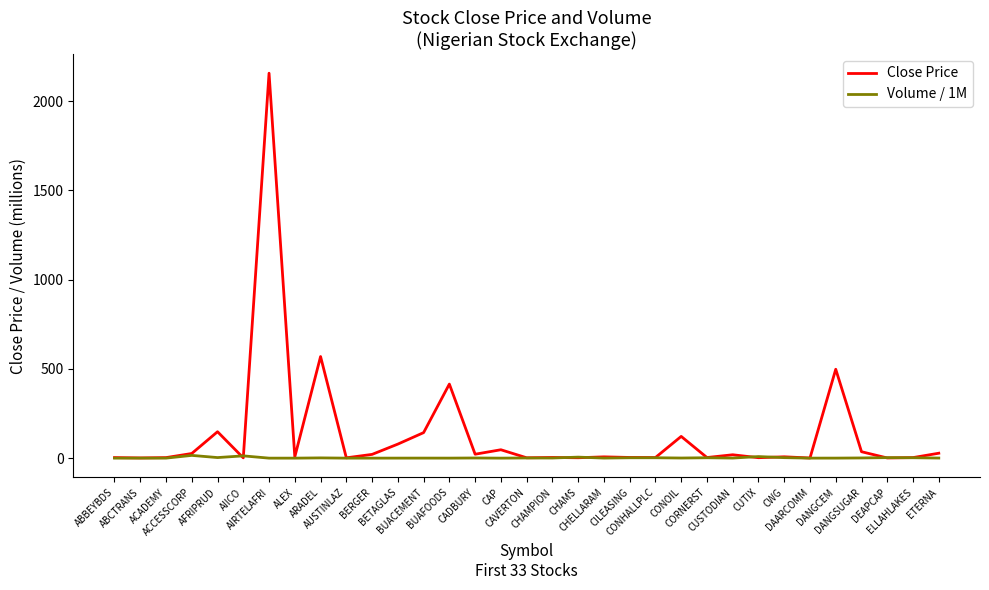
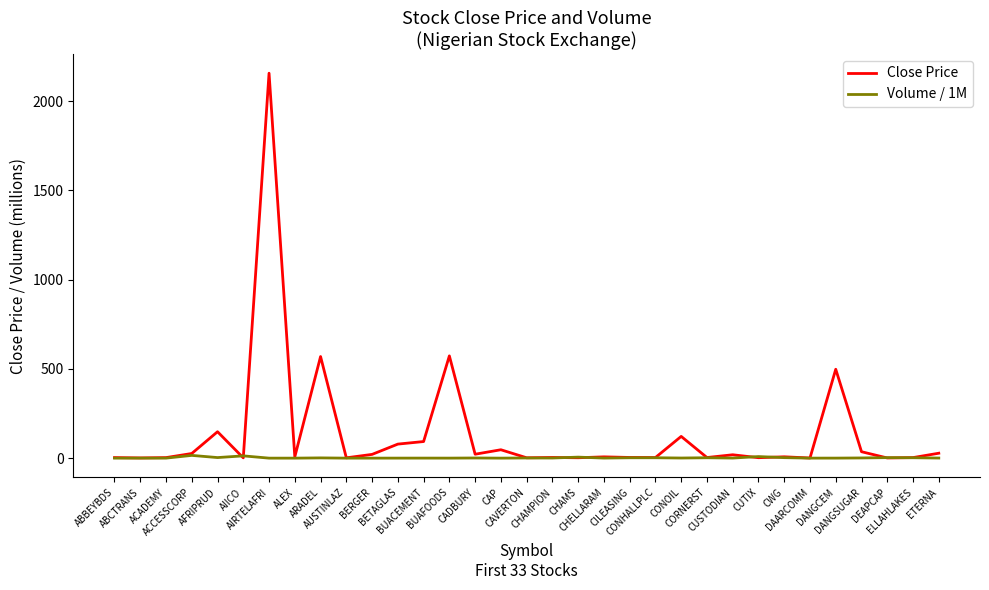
Close Price, BUACEMENT: 140 -> 90
Close Price, BUAFOODS: 420 -> 570
